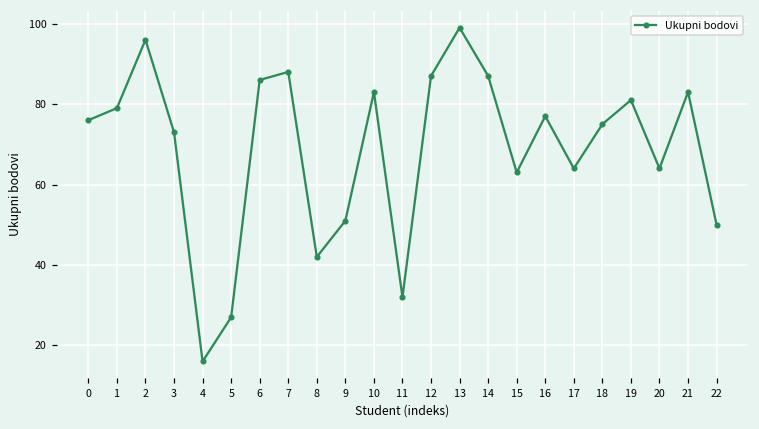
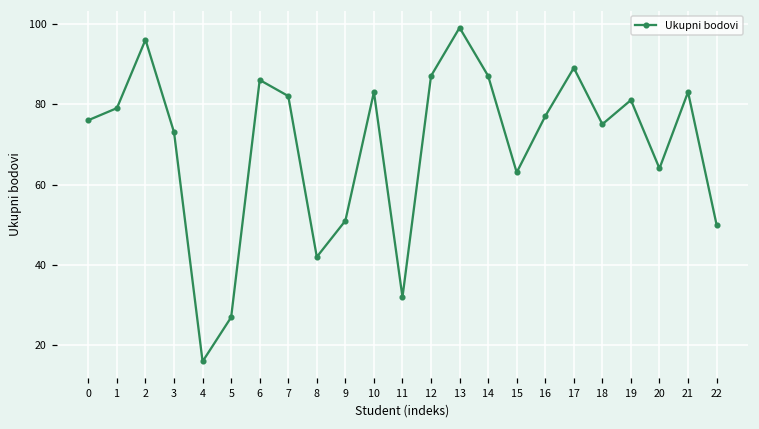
7: 88 -> 82
17: 64 -> 89
